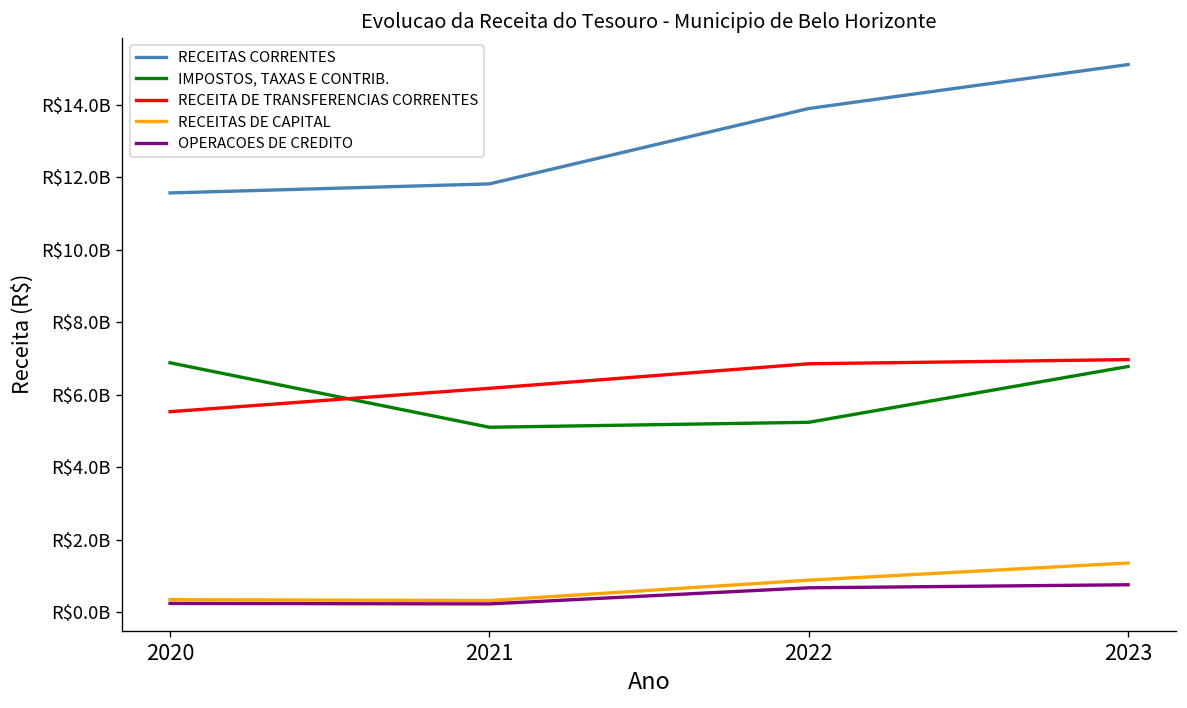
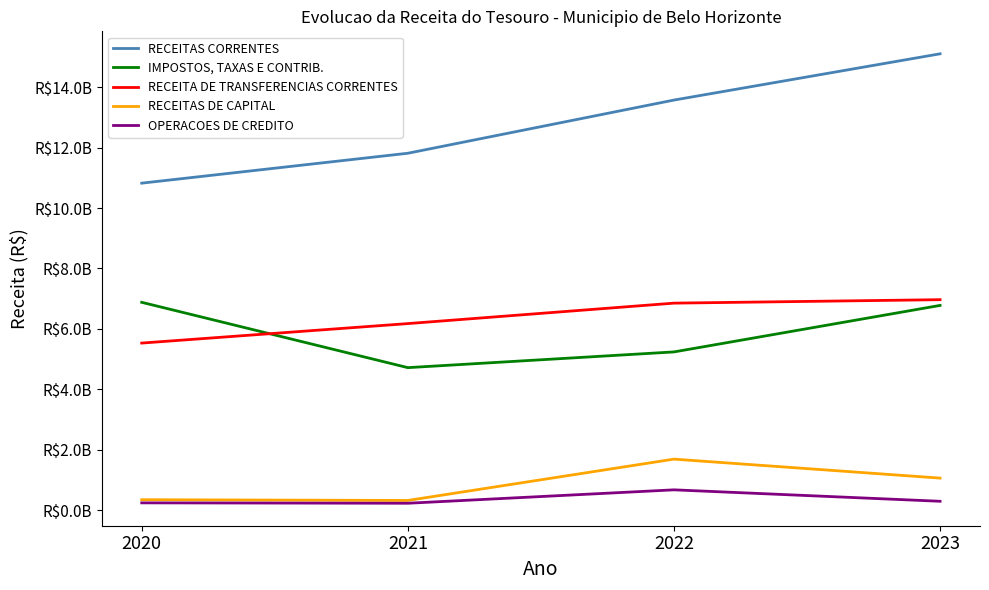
RECEITAS CORRENTES, 2020: R$11600000000 -> R$10800000000
IMPOSTOS, TAXAS E CONTRIB., 2021: R$5100000000 -> R$4700000000
RECEITAS CORRENTES, 2022: R$13900000000 -> R$13600000000
RECEITAS DE CAPITAL, 2022: R$900000000 -> R$1700000000
RECEITAS DE CAPITAL, 2023: R$1400000000 -> R$1100000000
OPERACOES DE CREDITO, 2023: R$800000000 -> R$300000000
